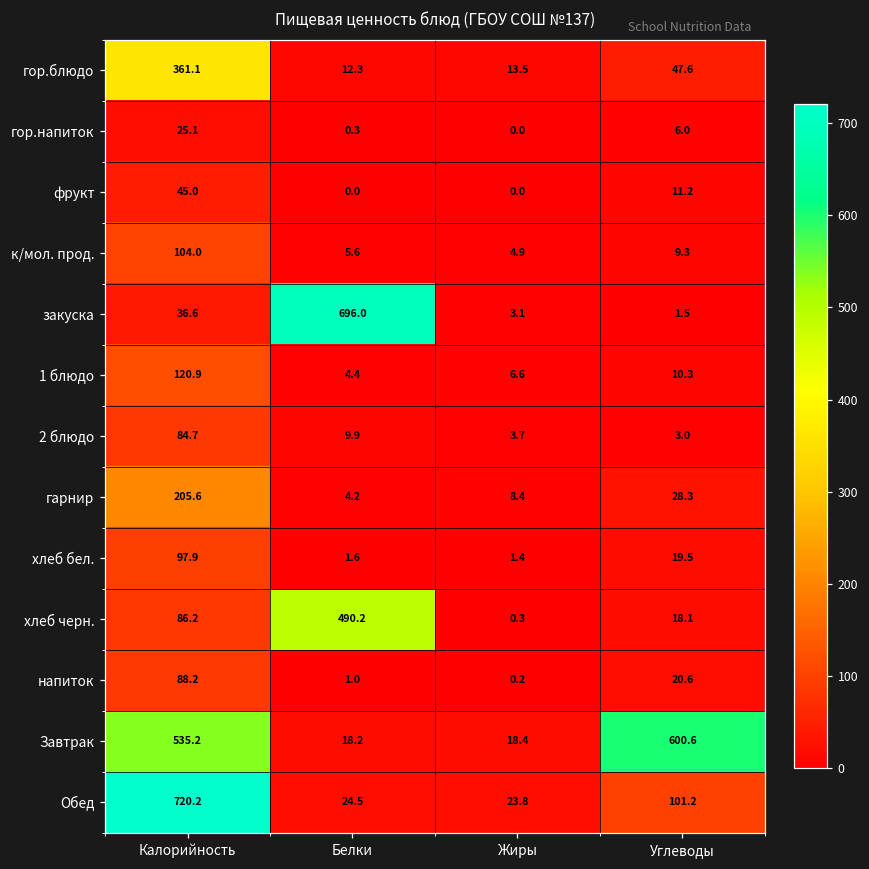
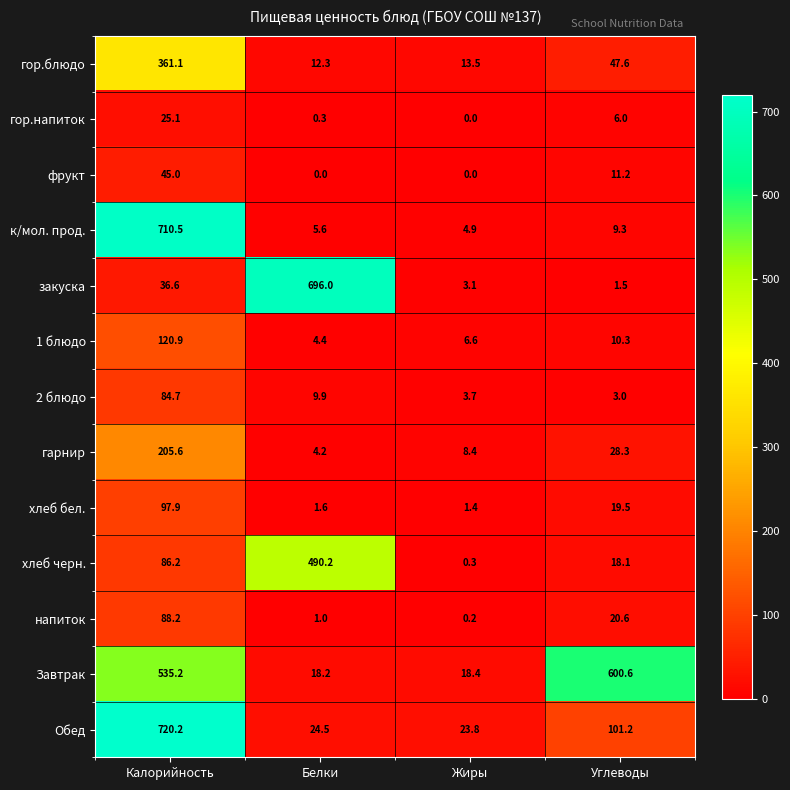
к/мол. прод., Калорийность: 104.0 -> 710.5
